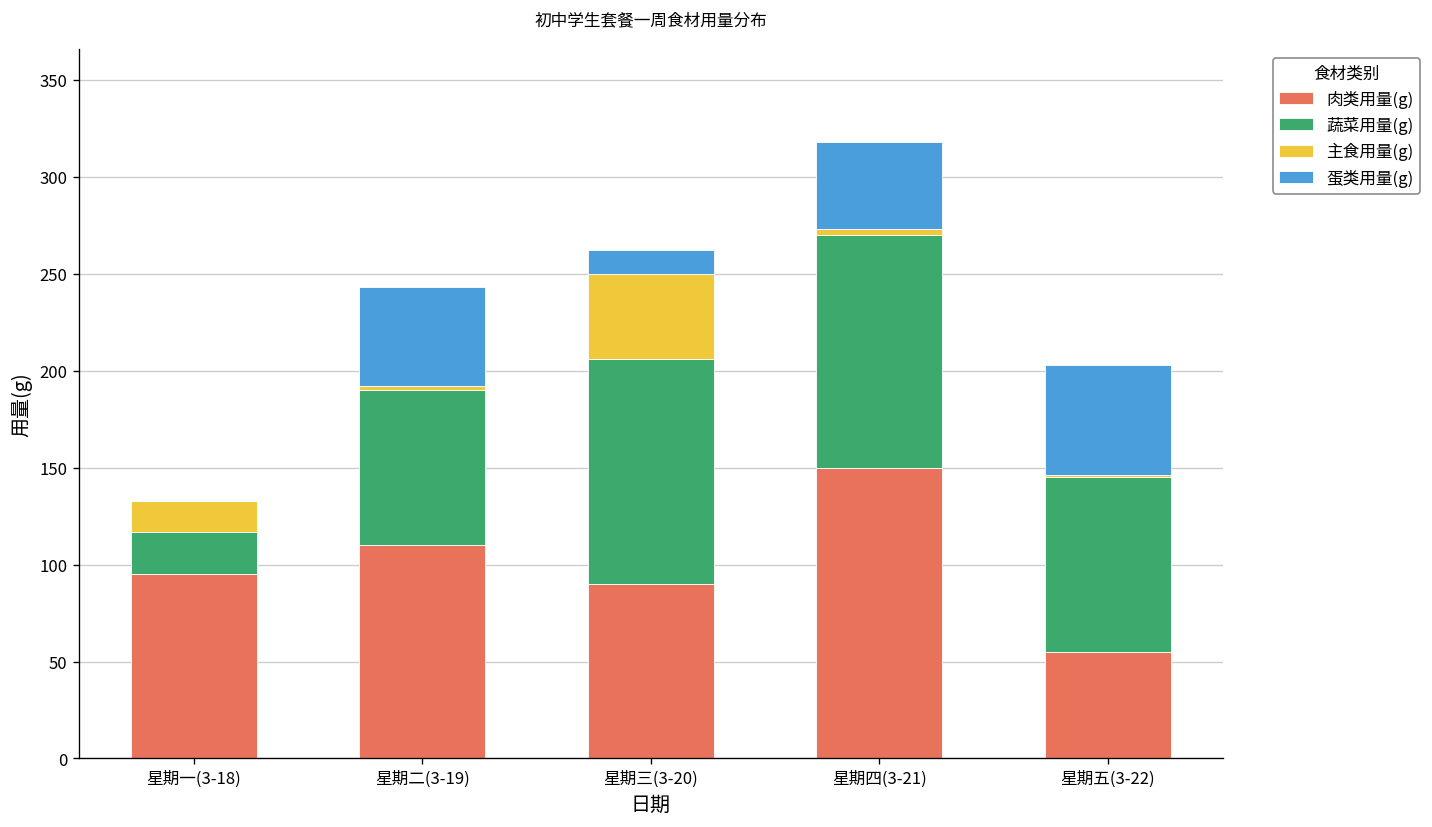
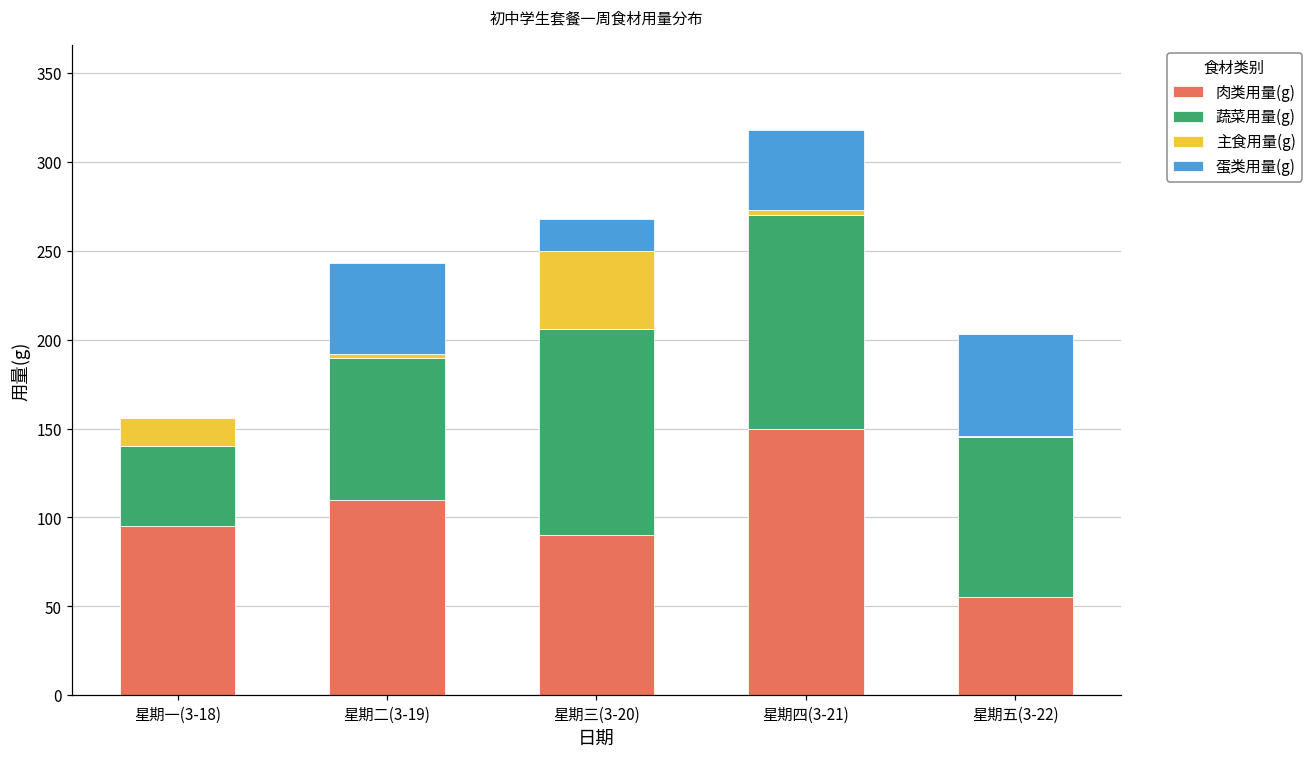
蔬菜用量(g), 星期一(3-18): 22 -> 45
蛋类用量(g), 星期三(3-20): 12 -> 18
